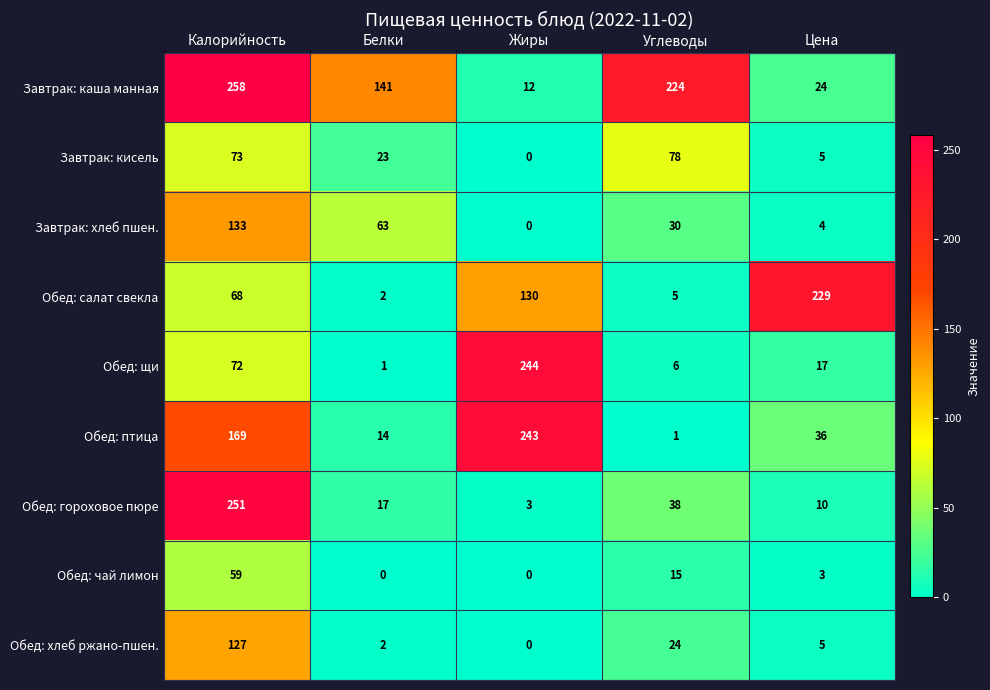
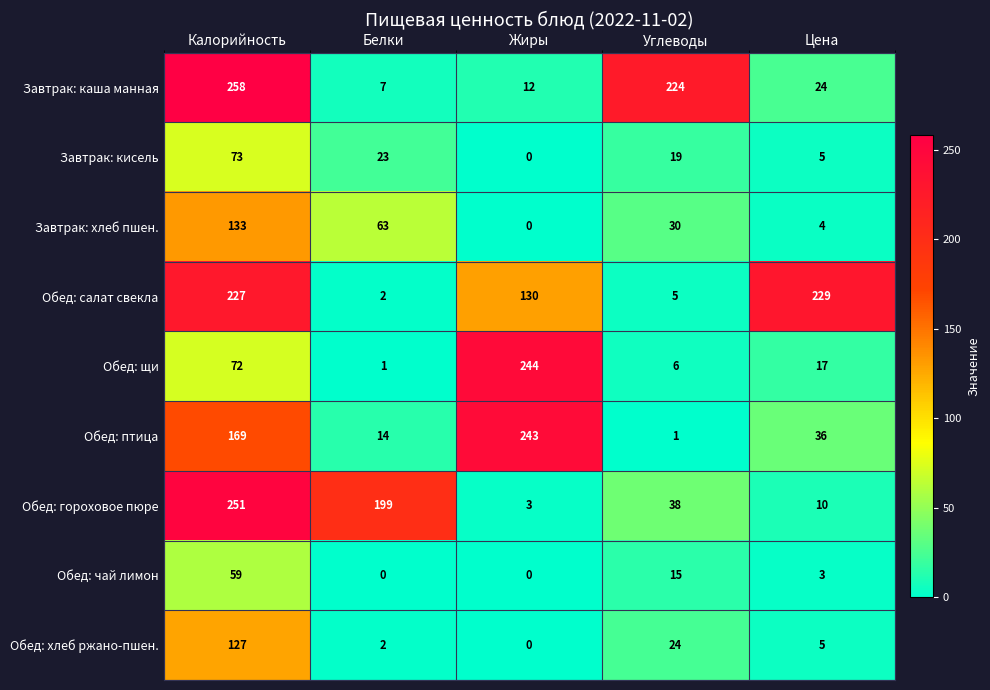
Завтрак: каша манная, Белки: 141 -> 7
Завтрак: кисель, Углеводы: 78 -> 19
Обед: салат свекла, Калорийность: 68 -> 227
Обед: гороховое пюре, Белки: 17 -> 199
